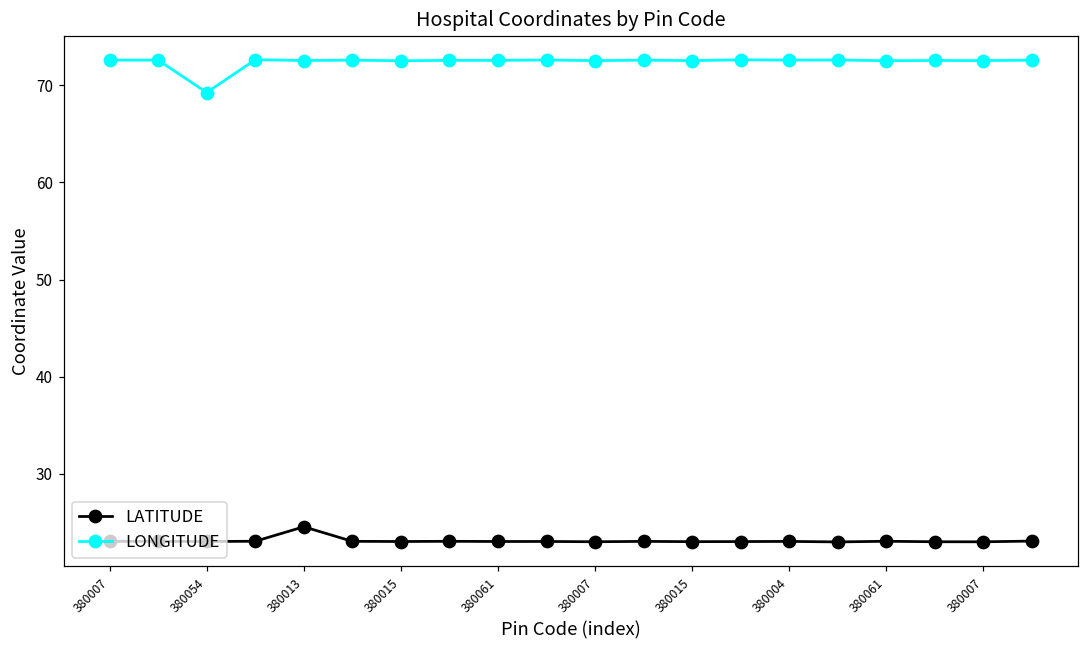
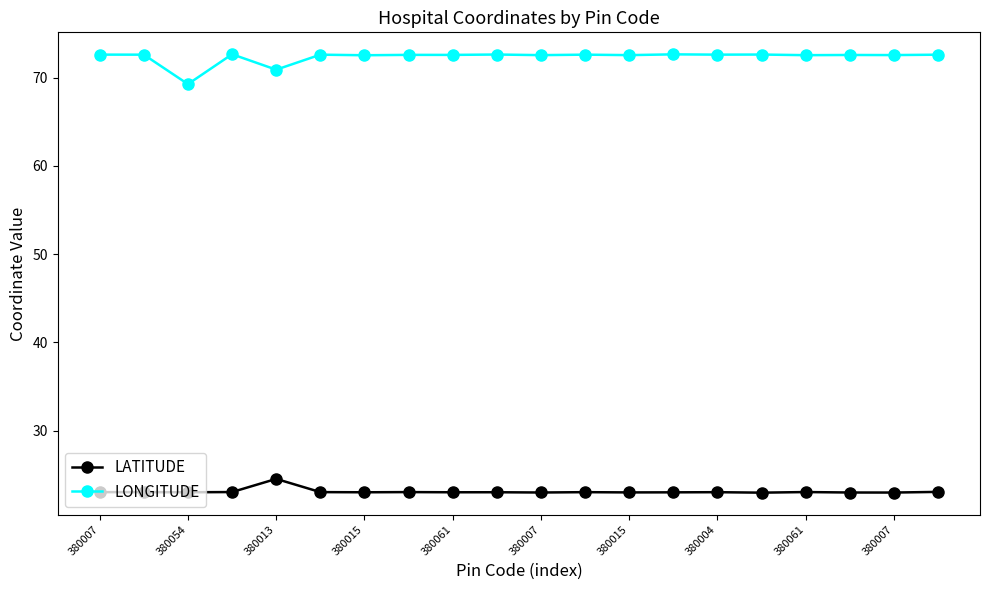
LONGITUDE, 380013: 73 -> 71
